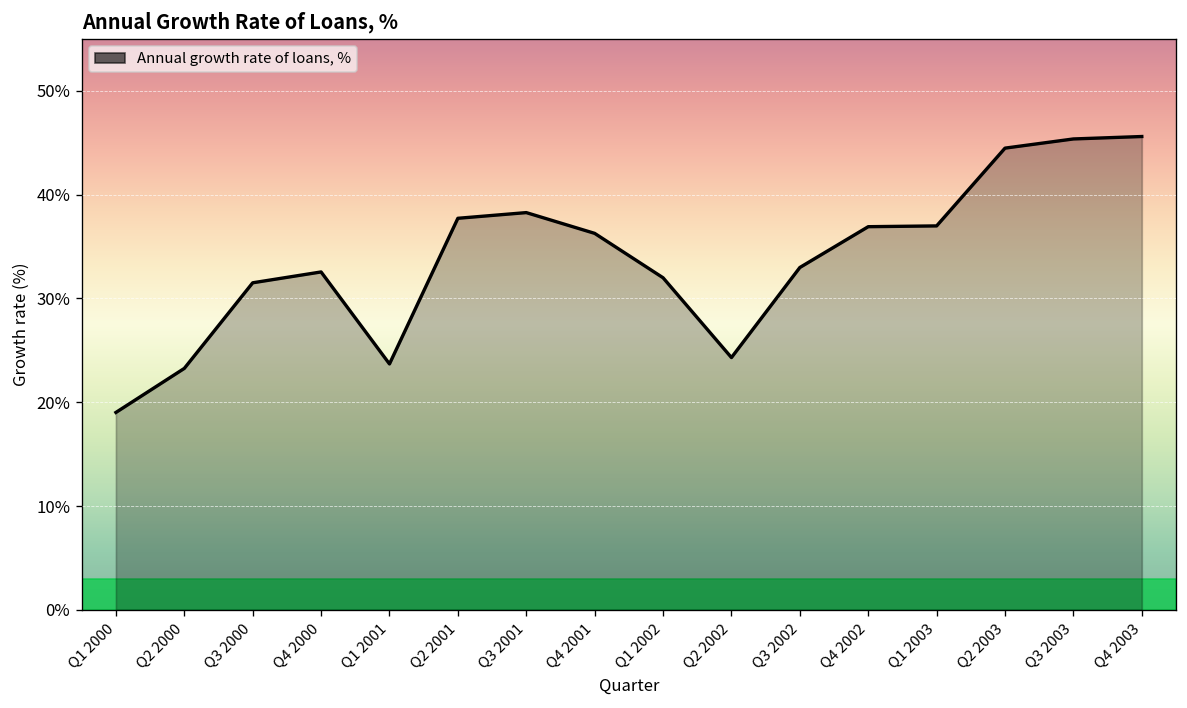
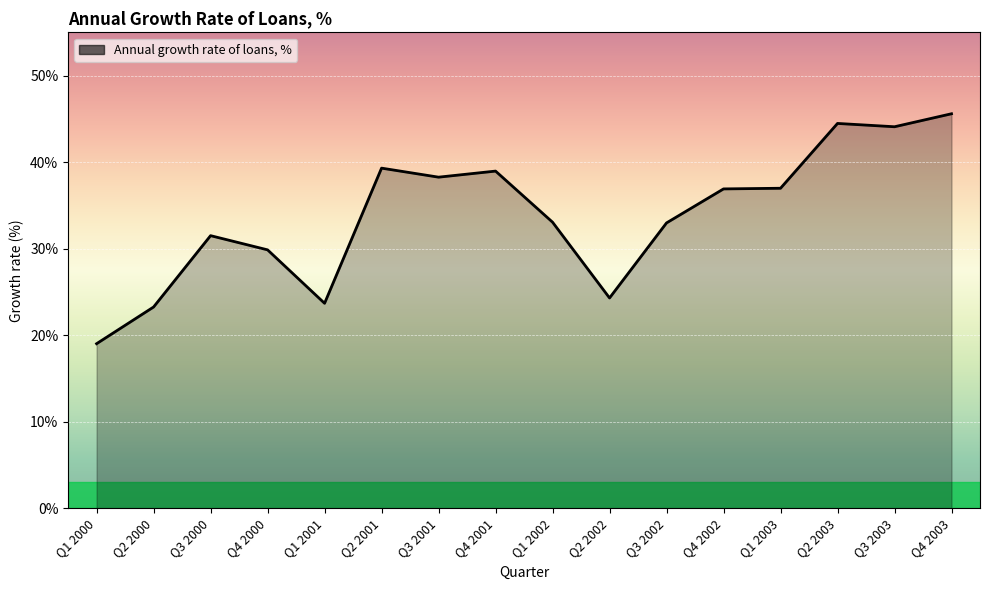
Q4 2000: 33% -> 30%
Q2 2001: 38% -> 39%
Q4 2001: 36% -> 39%
Q1 2002: 32% -> 33%
Q3 2003: 45% -> 44%
